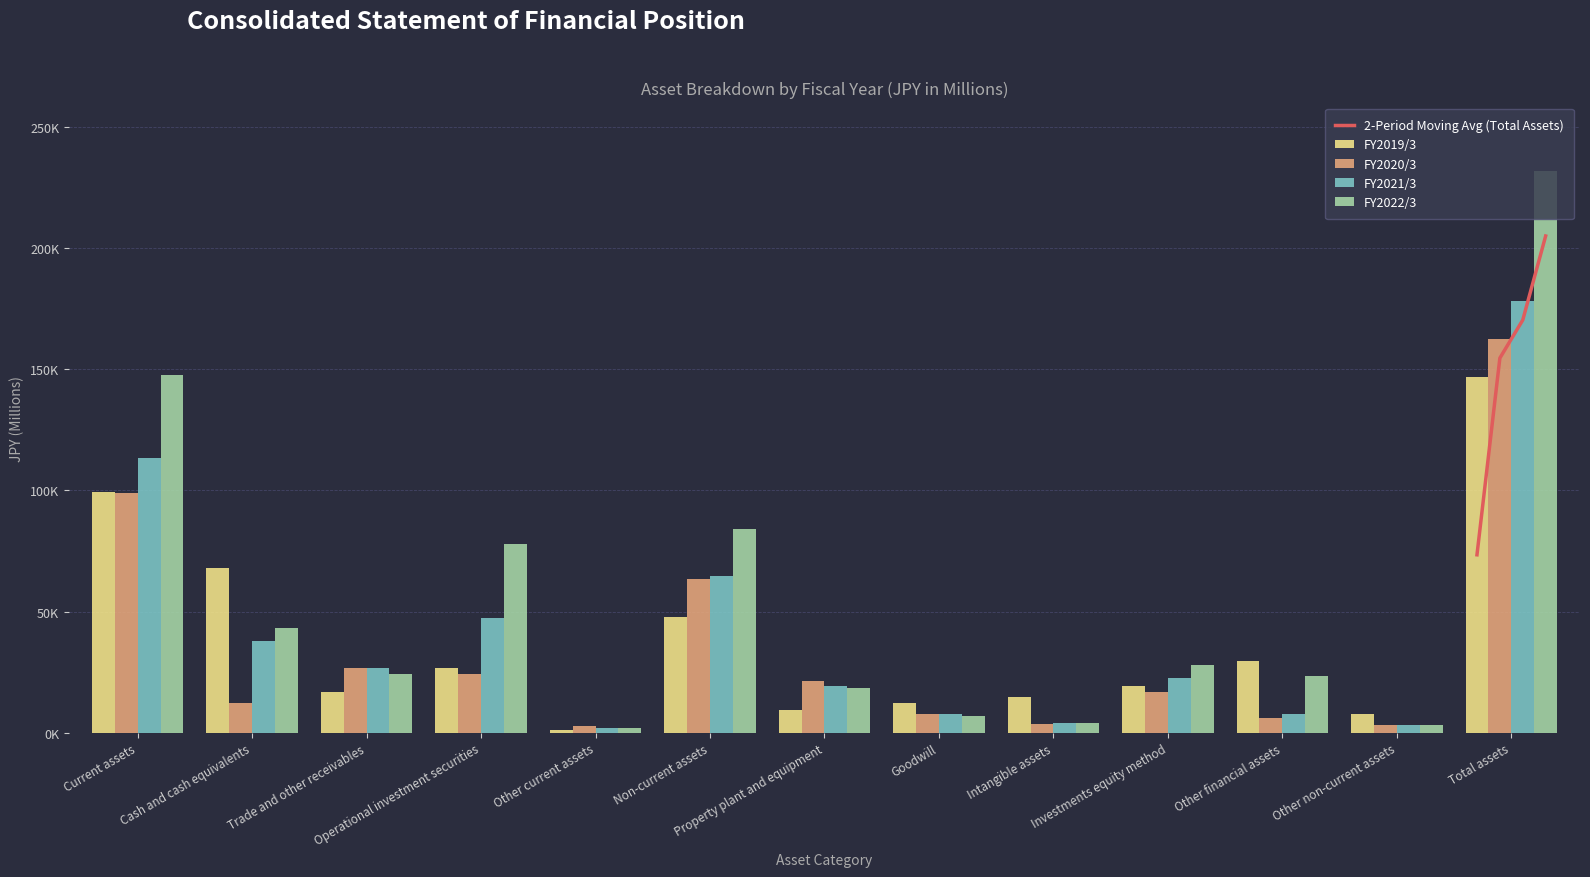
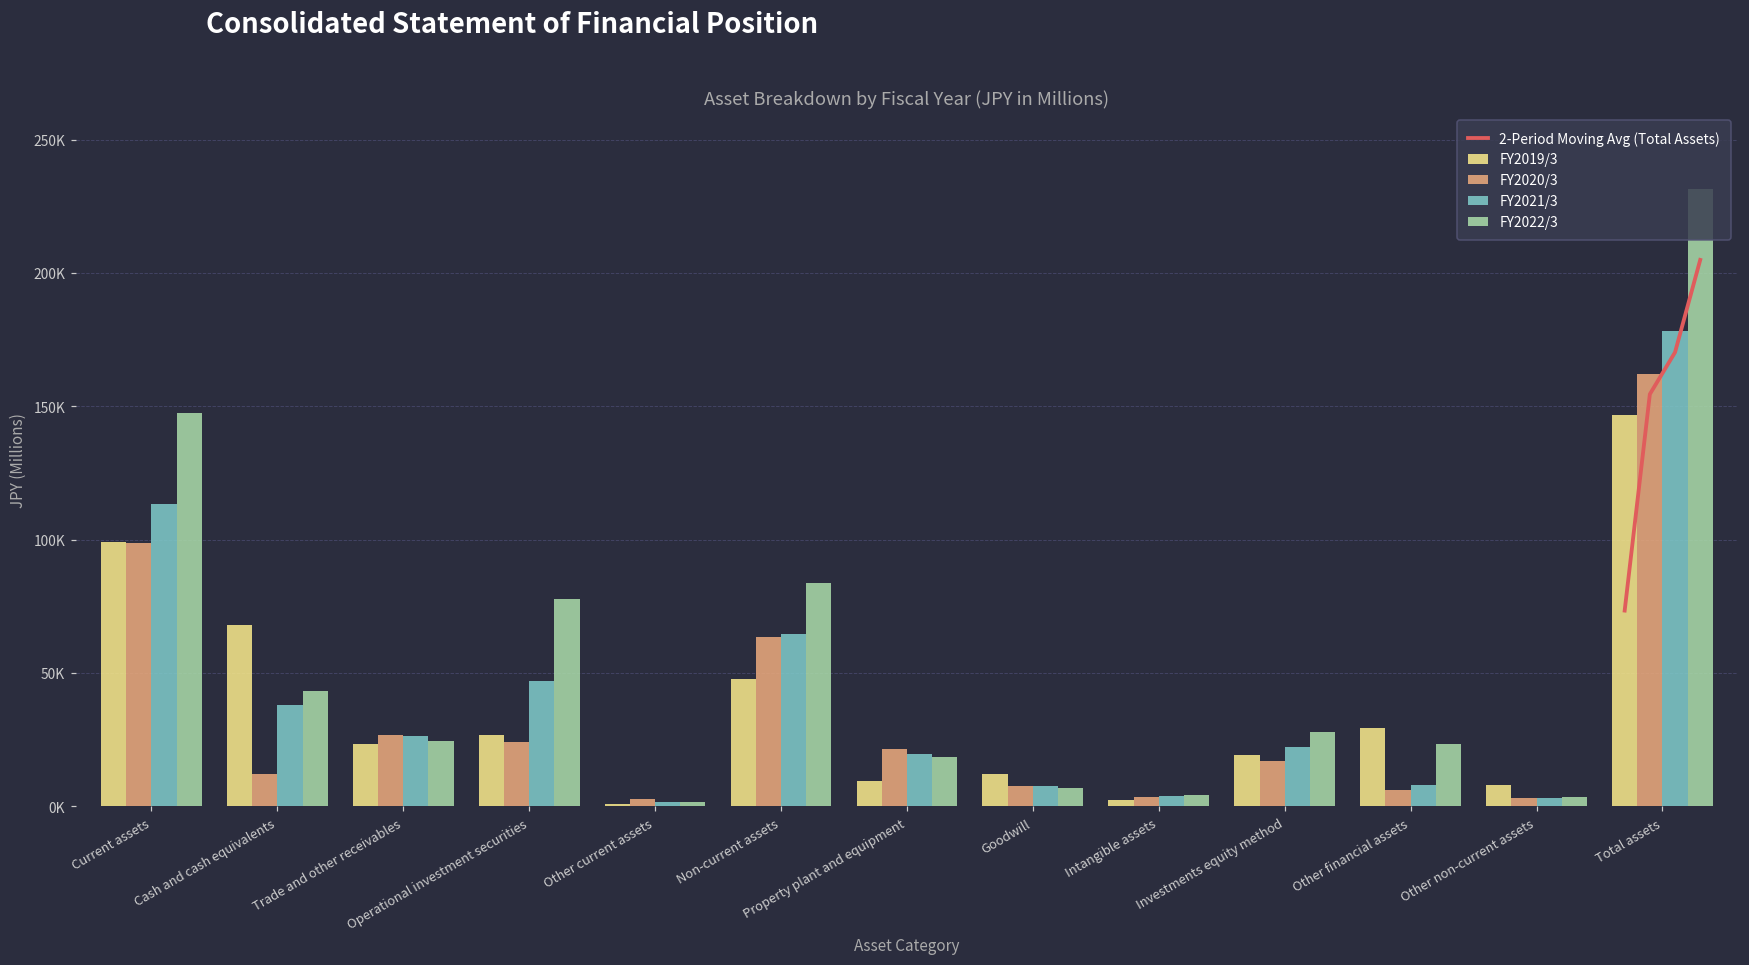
FY2019/3, Trade and other receivables: 17000 -> 23000
FY2019/3, Intangible assets: 15000 -> 3000
